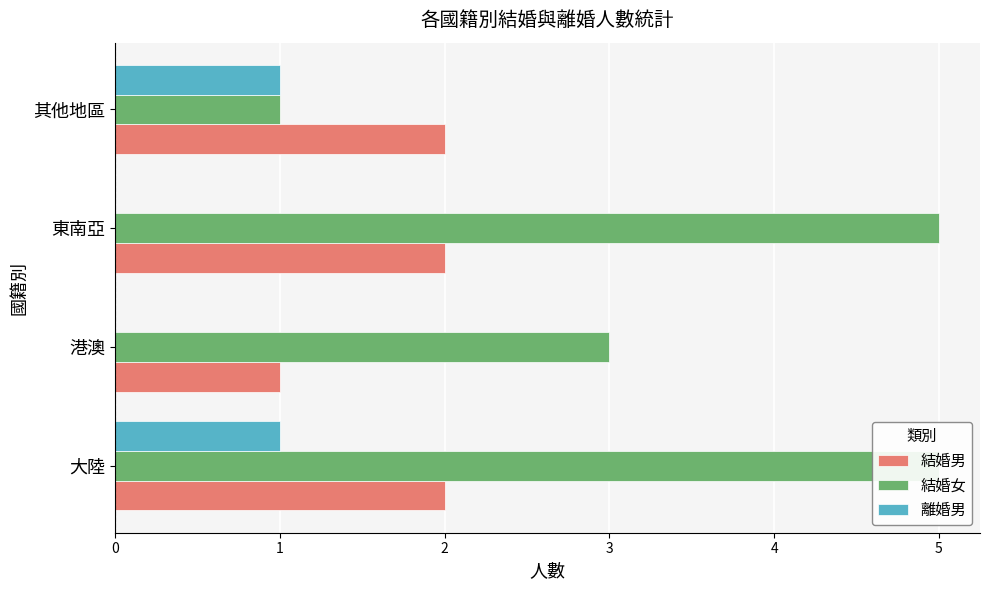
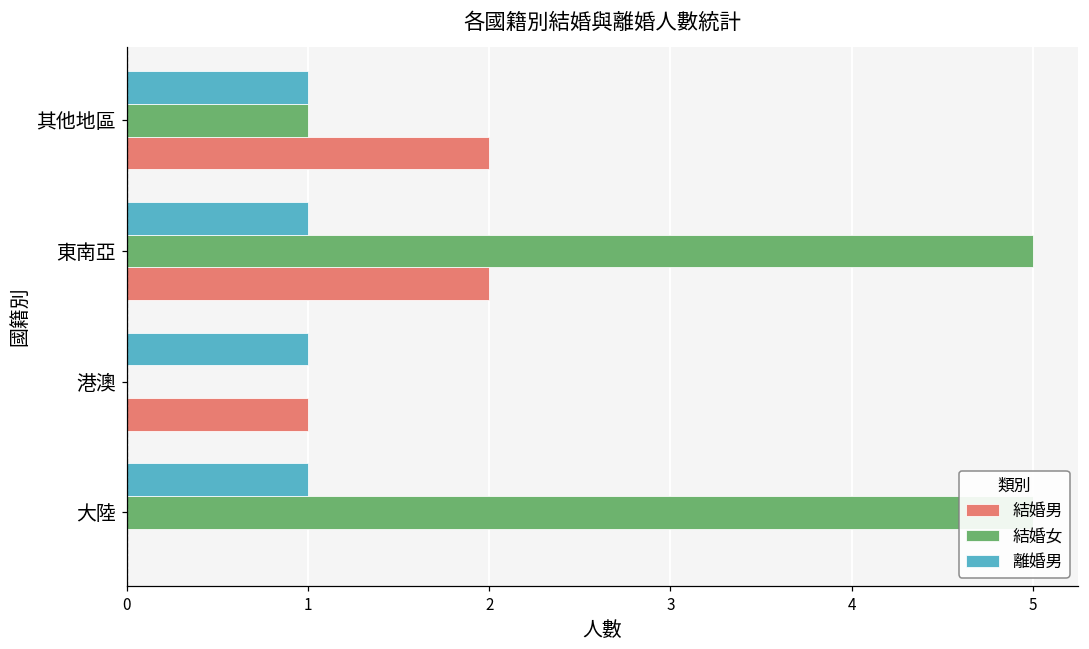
離婚男, 東南亞: 0 -> 1
離婚男, 港澳: 0 -> 1
結婚女, 港澳: 3 -> 0
結婚男, 大陸: 2 -> 0
